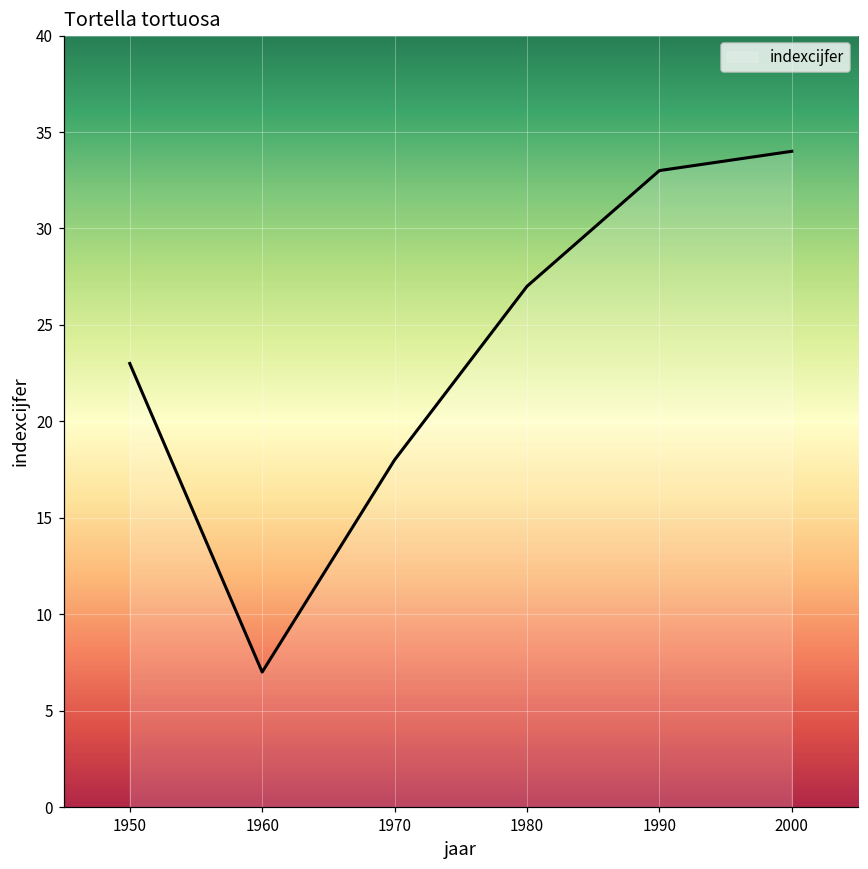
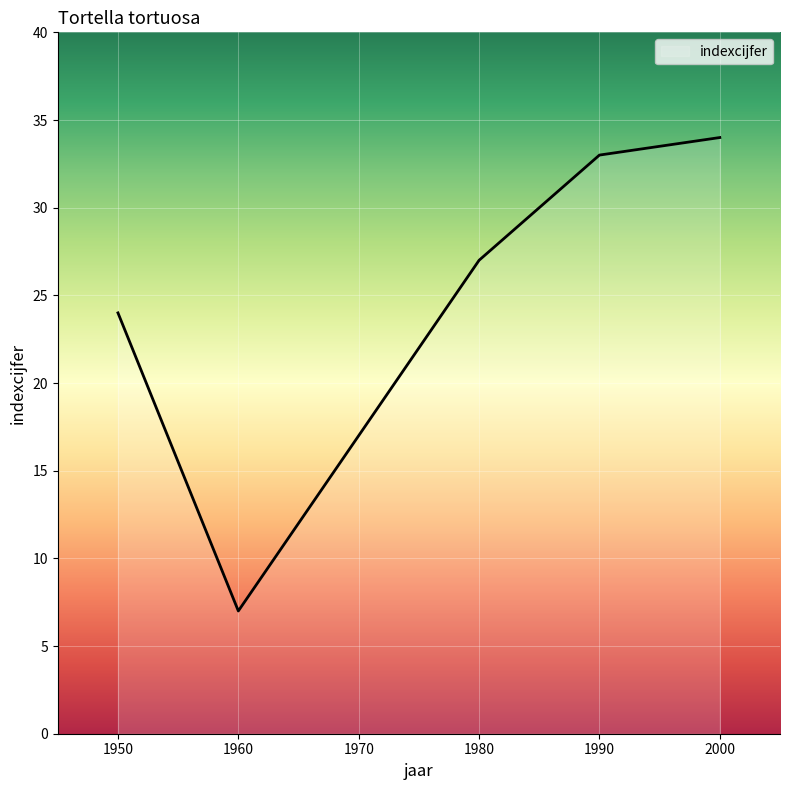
1950: 23 -> 24
1970: 18 -> 17
